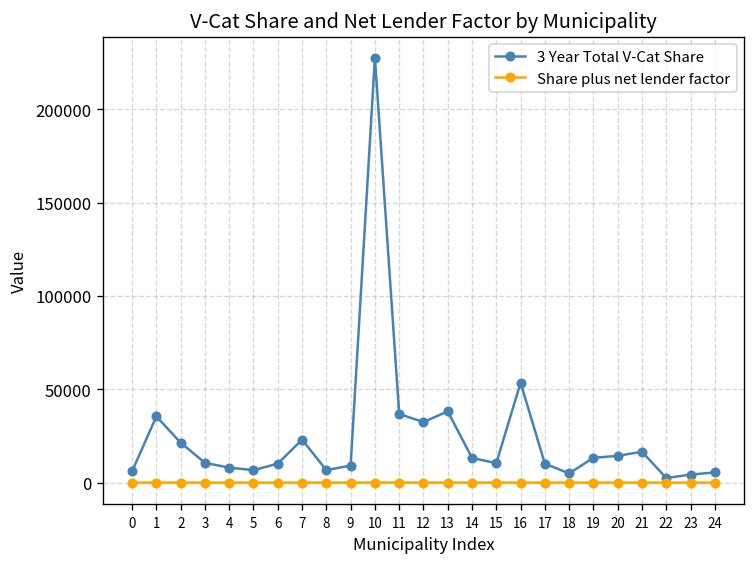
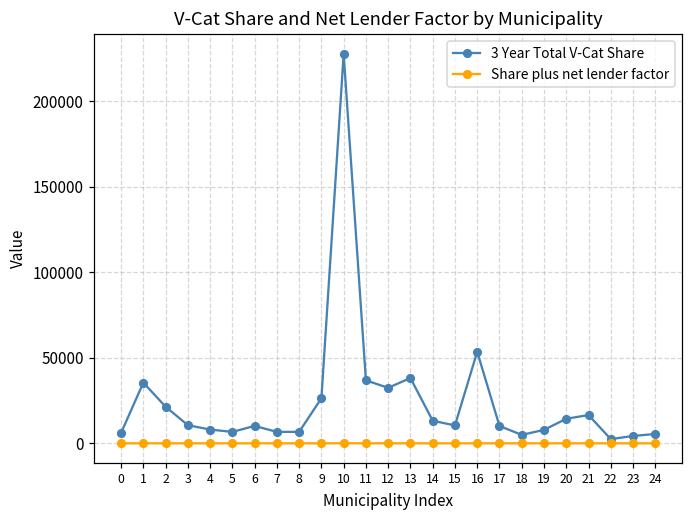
3 Year Total V-Cat Share, 7: 23000 -> 7000
3 Year Total V-Cat Share, 9: 9000 -> 26000
3 Year Total V-Cat Share, 19: 13000 -> 8000
